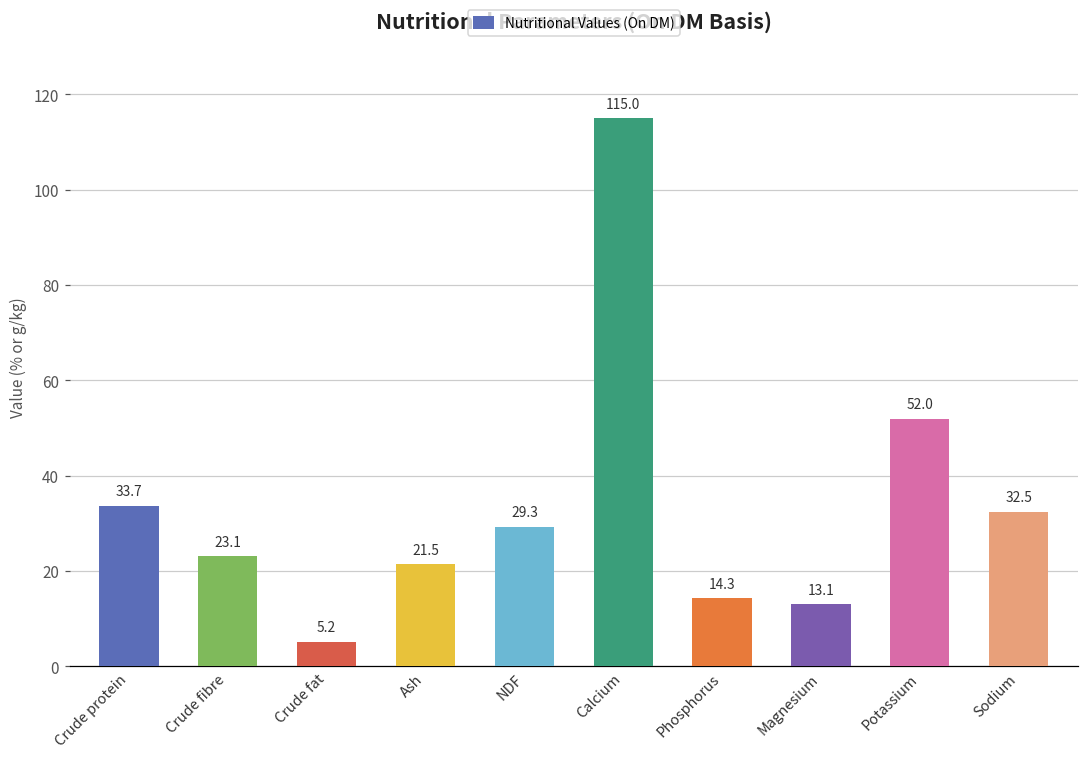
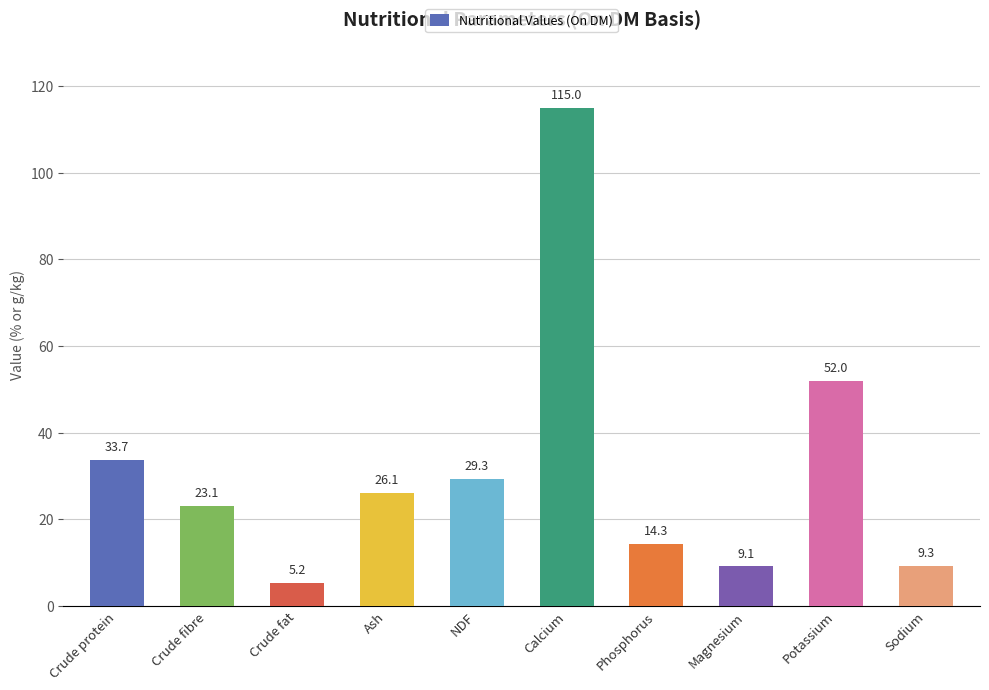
Ash: 21.5 -> 26.1
Magnesium: 13.1 -> 9.1
Sodium: 32.5 -> 9.3
